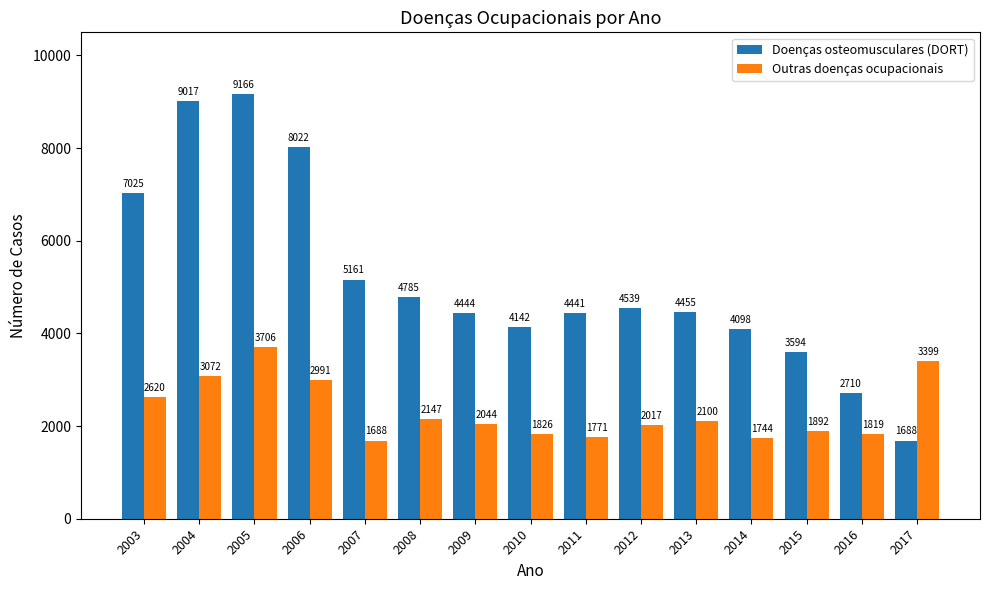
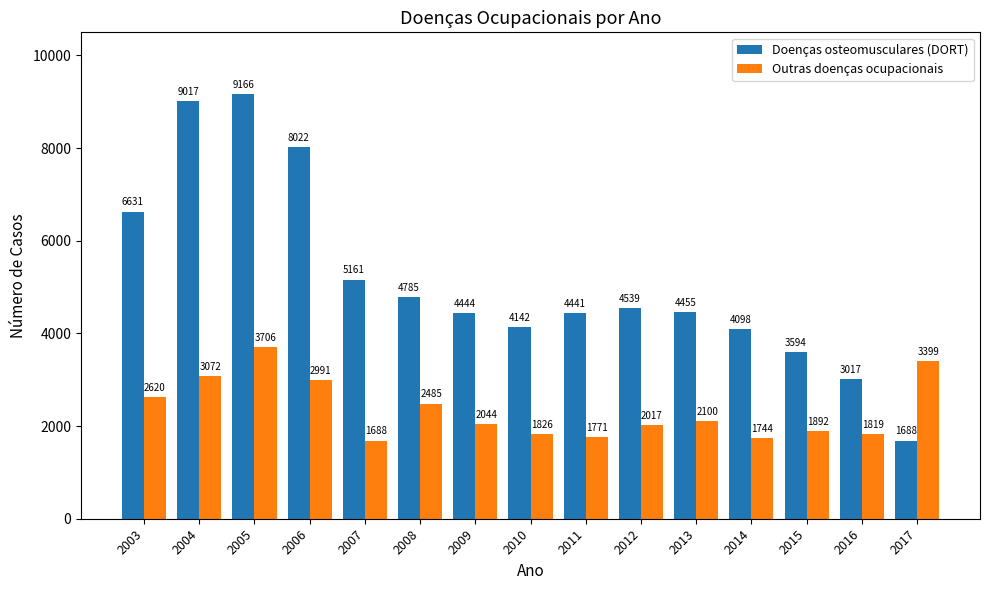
Doenças osteomusculares (DORT), 2003: 7025 -> 6631
Outras doenças ocupacionais, 2008: 2147 -> 2485
Doenças osteomusculares (DORT), 2016: 2710 -> 3017
